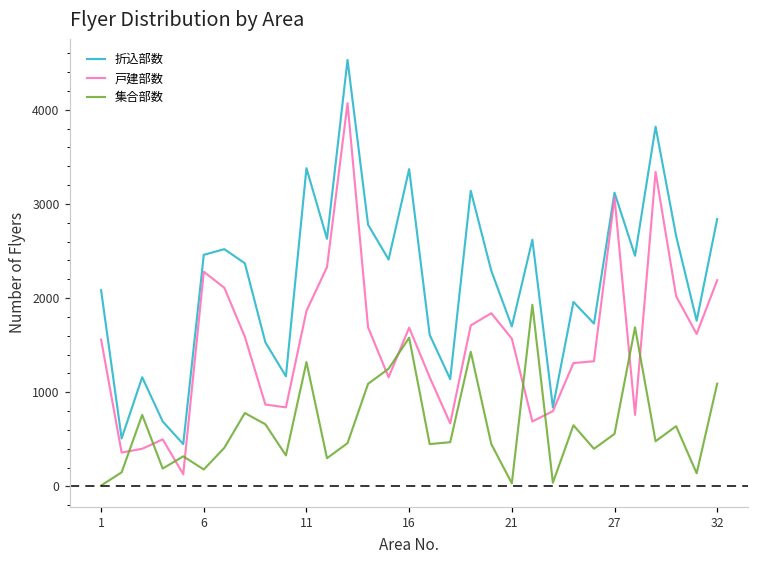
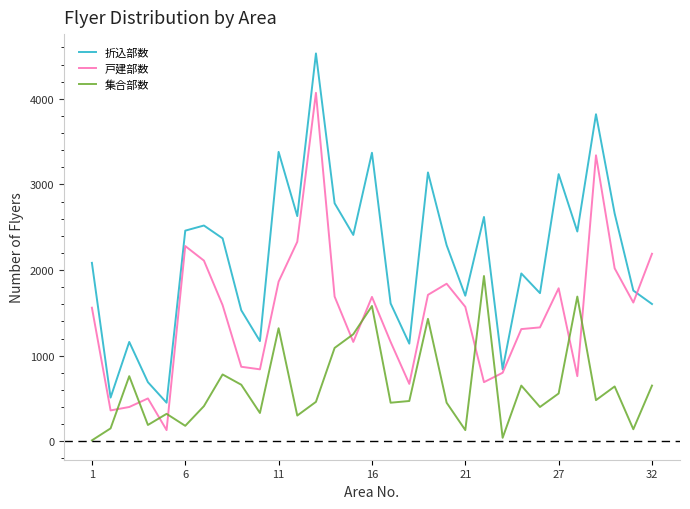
集合部数, 21: 0 -> 100
戸建部数, 27: 3100 -> 1800
折込部数, 32: 2800 -> 1600
集合部数, 32: 1100 -> 700
